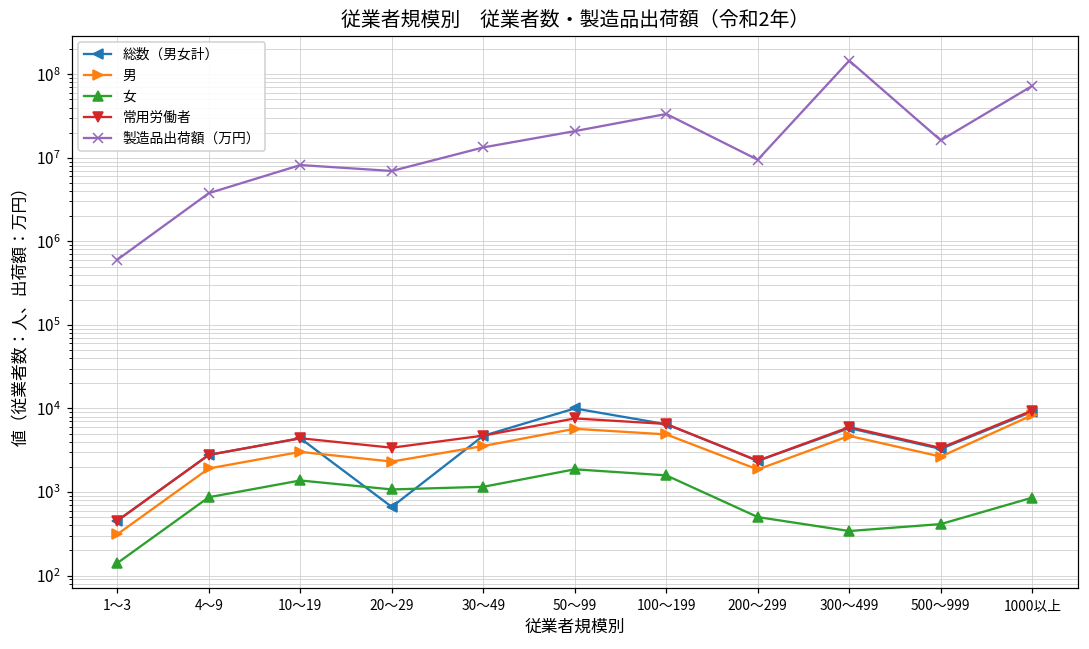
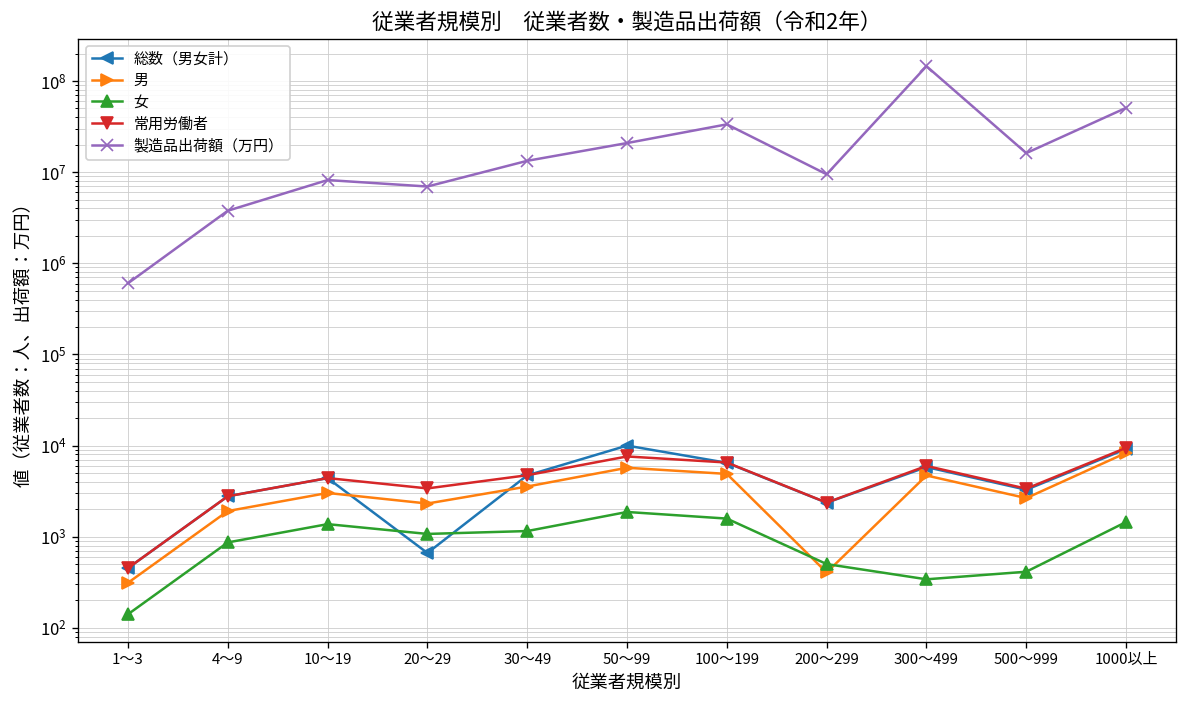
男, 200～299: 1900 -> 400
女, 1000以上: 900 -> 1500
製造品出荷額（万円）, 1000以上: 70000000 -> 50000000
